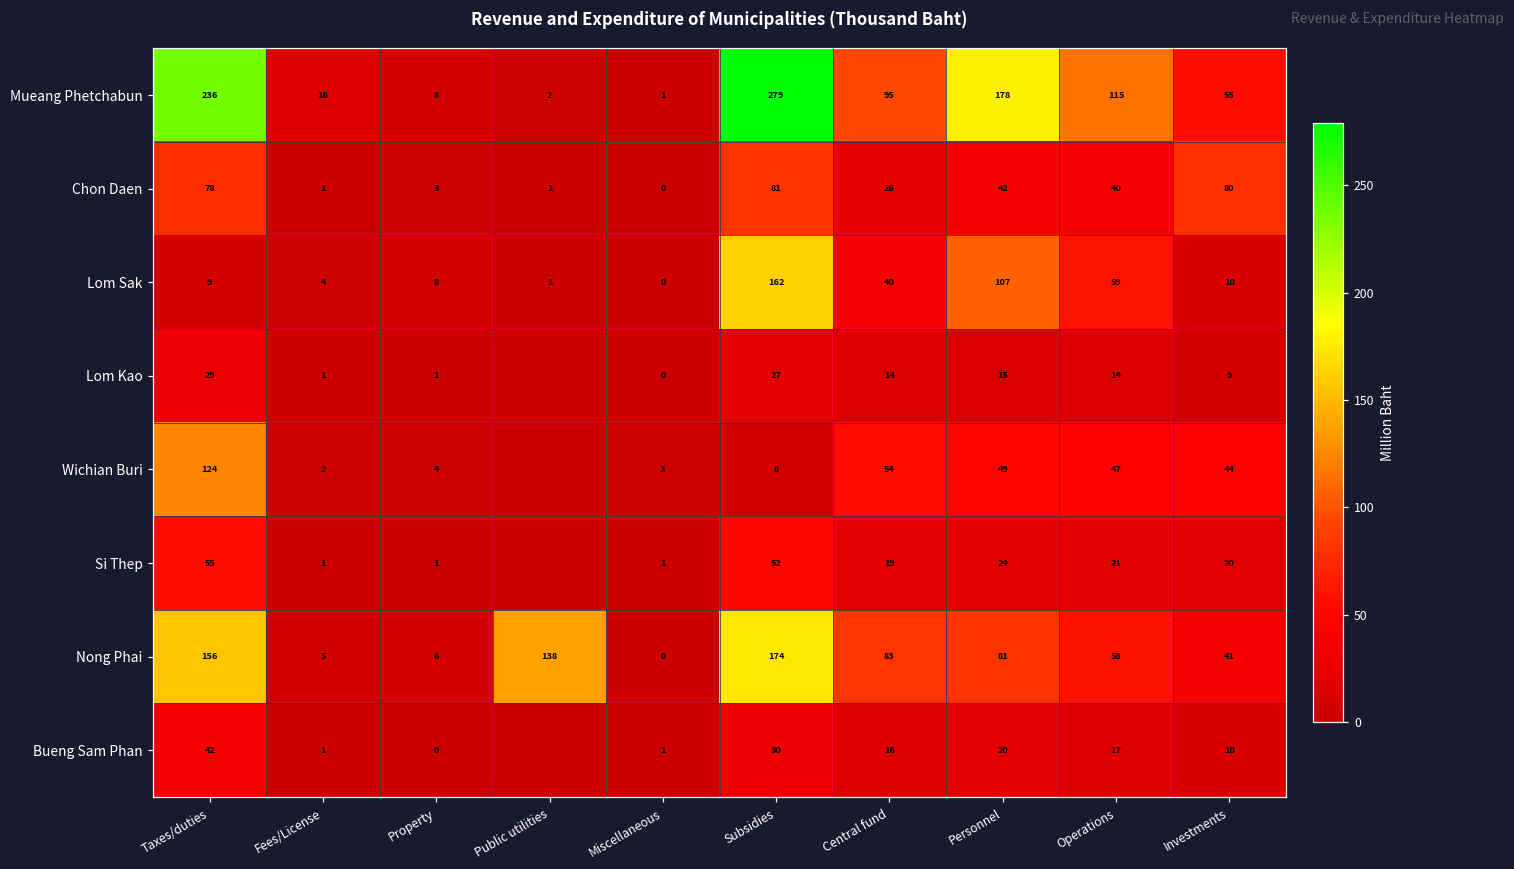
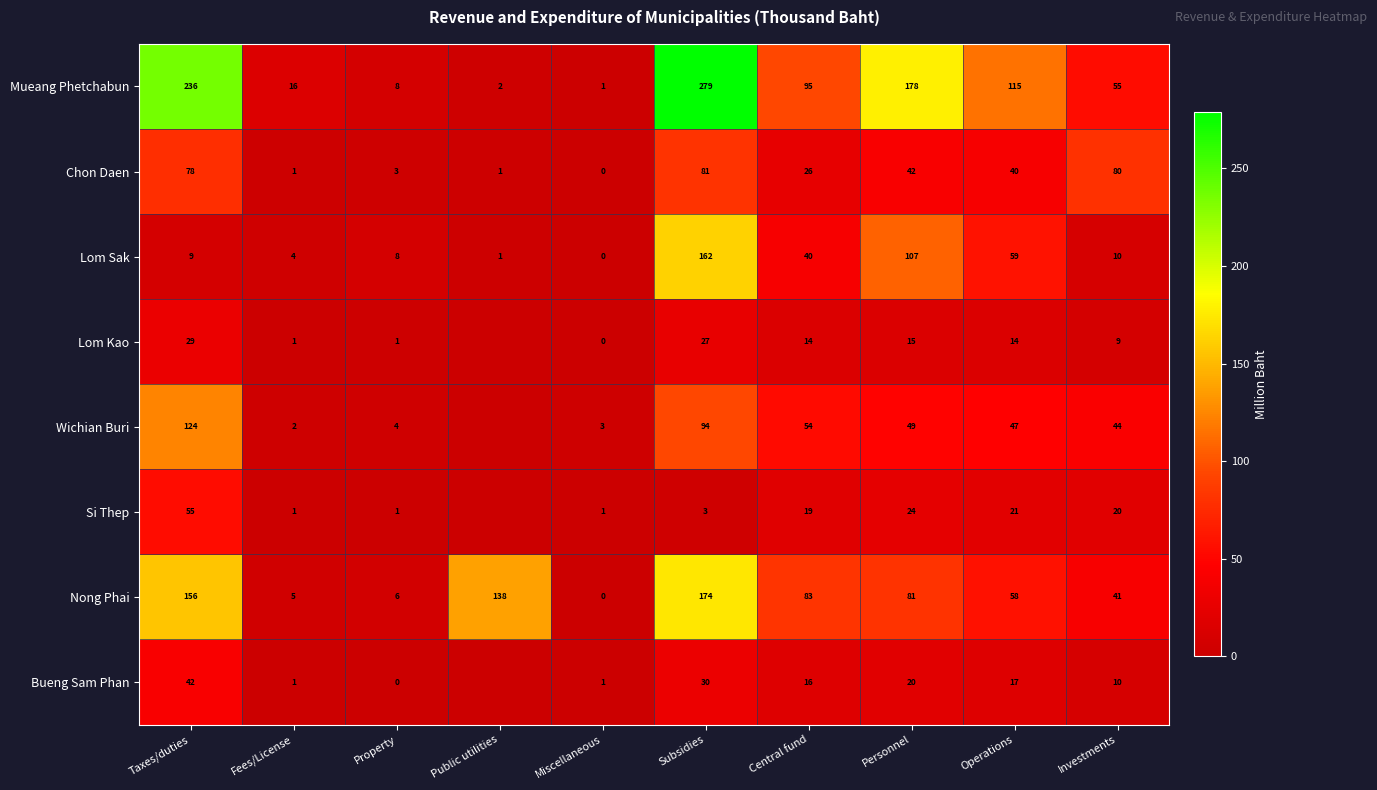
Wichian Buri, Subsidies: 8 -> 94
Si Thep, Subsidies: 52 -> 3
